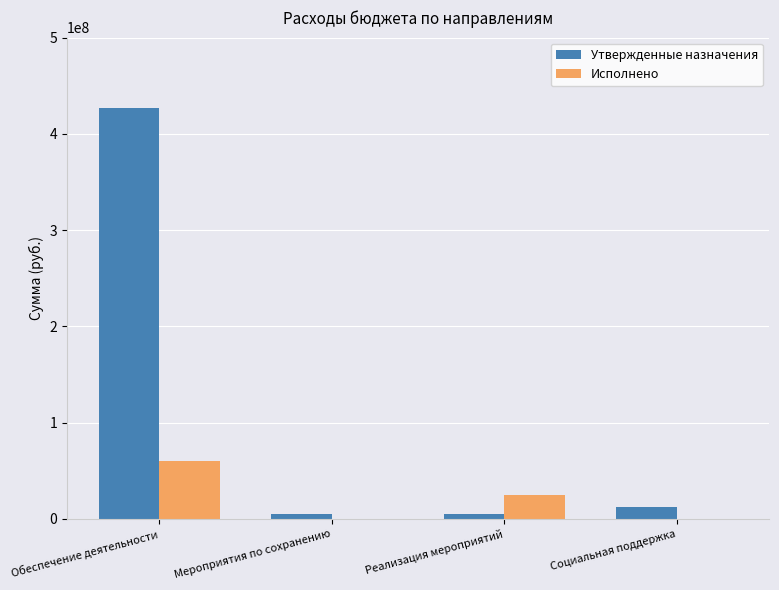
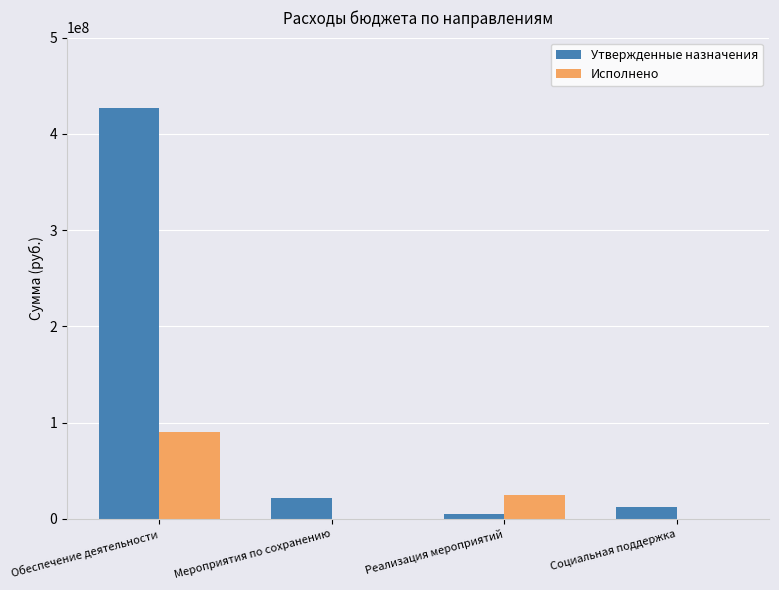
Исполнено, Обеспечение деятельности: 60000000 -> 90000000
Утвержденные назначения, Мероприятия по сохранению: 10000000 -> 20000000
